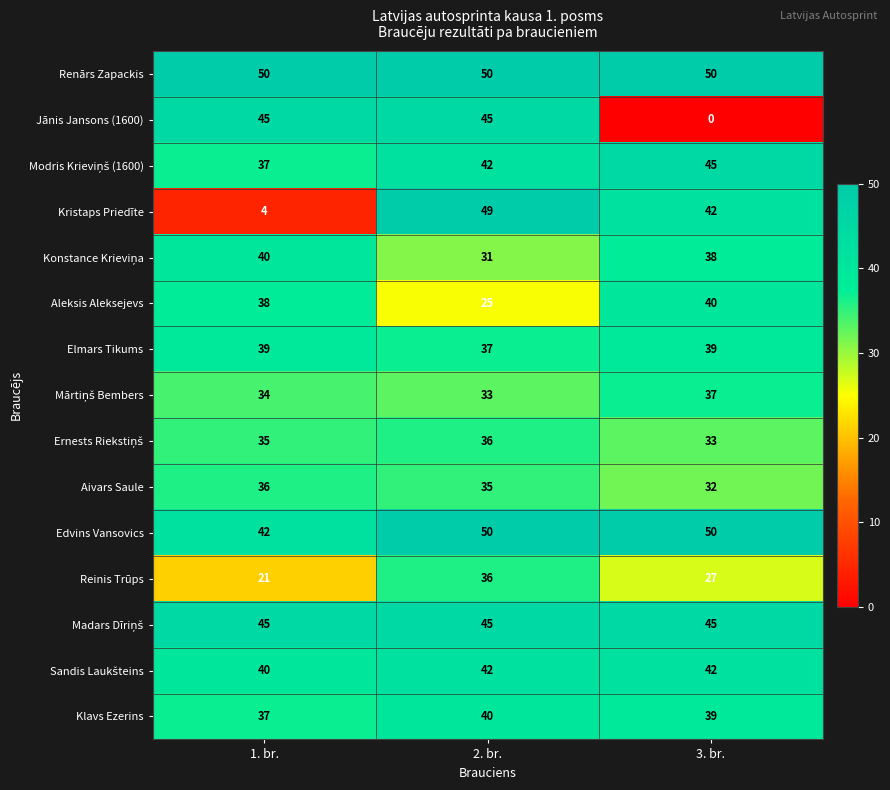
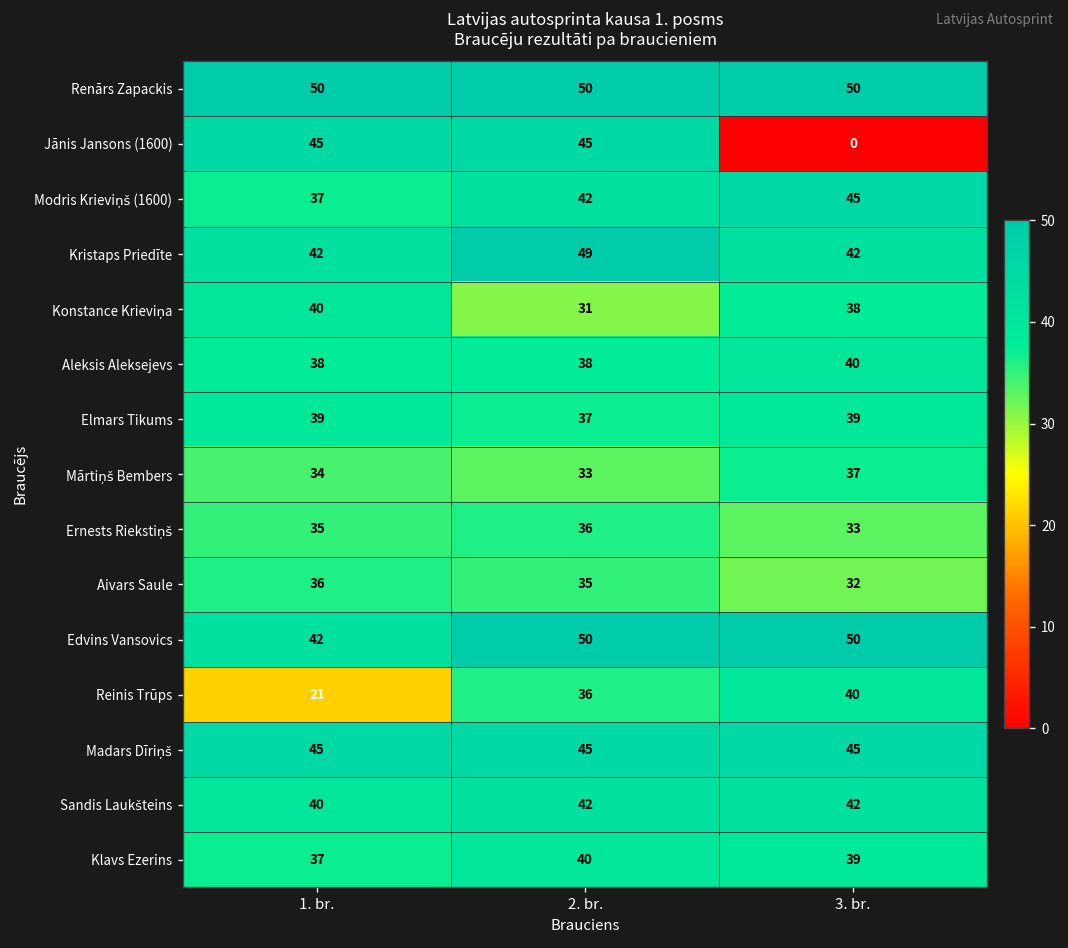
Kristaps Priedīte, 1. br.: 4 -> 42
Aleksis Aleksejevs, 2. br.: 25 -> 38
Reinis Trūps, 3. br.: 27 -> 40
